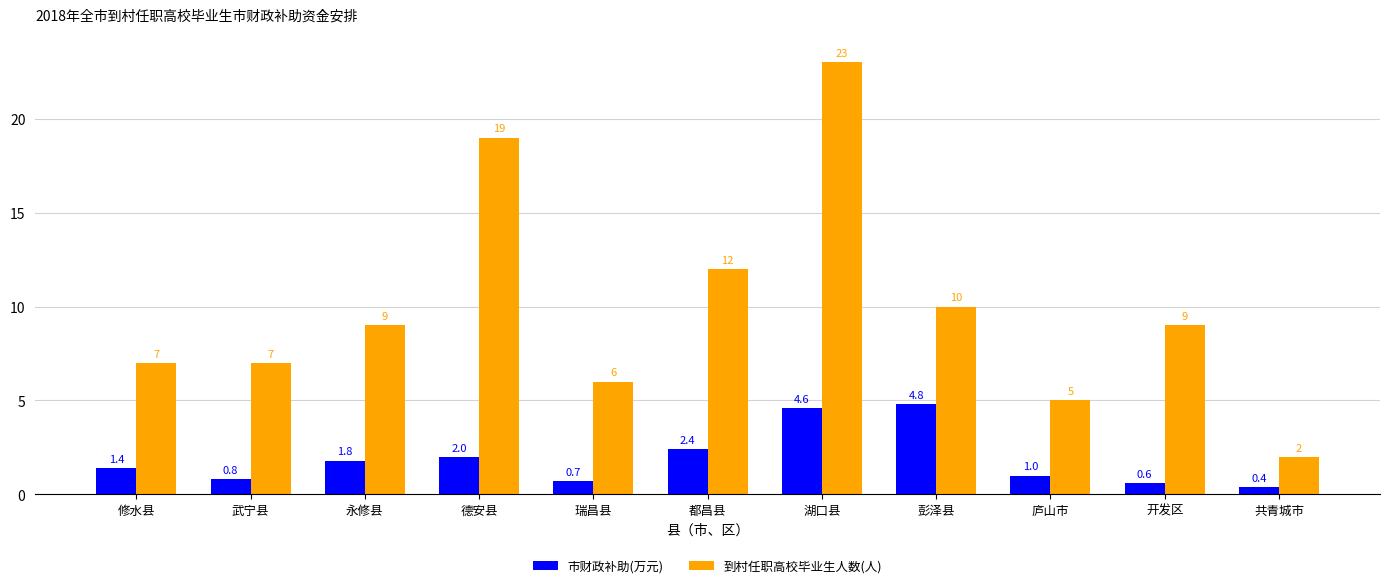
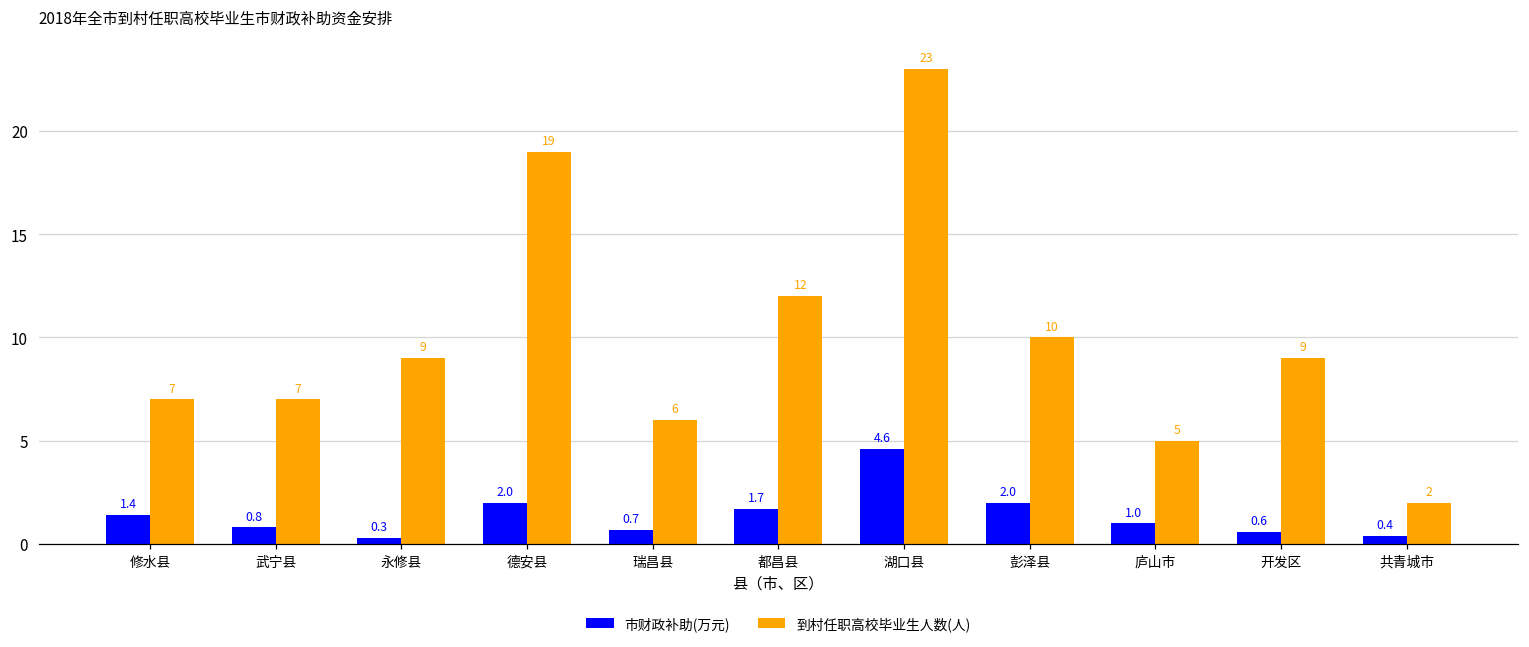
市财政补助(万元), 永修县: 1.8 -> 0.3
市财政补助(万元), 都昌县: 2.4 -> 1.7
市财政补助(万元), 彭泽县: 4.8 -> 2.0
